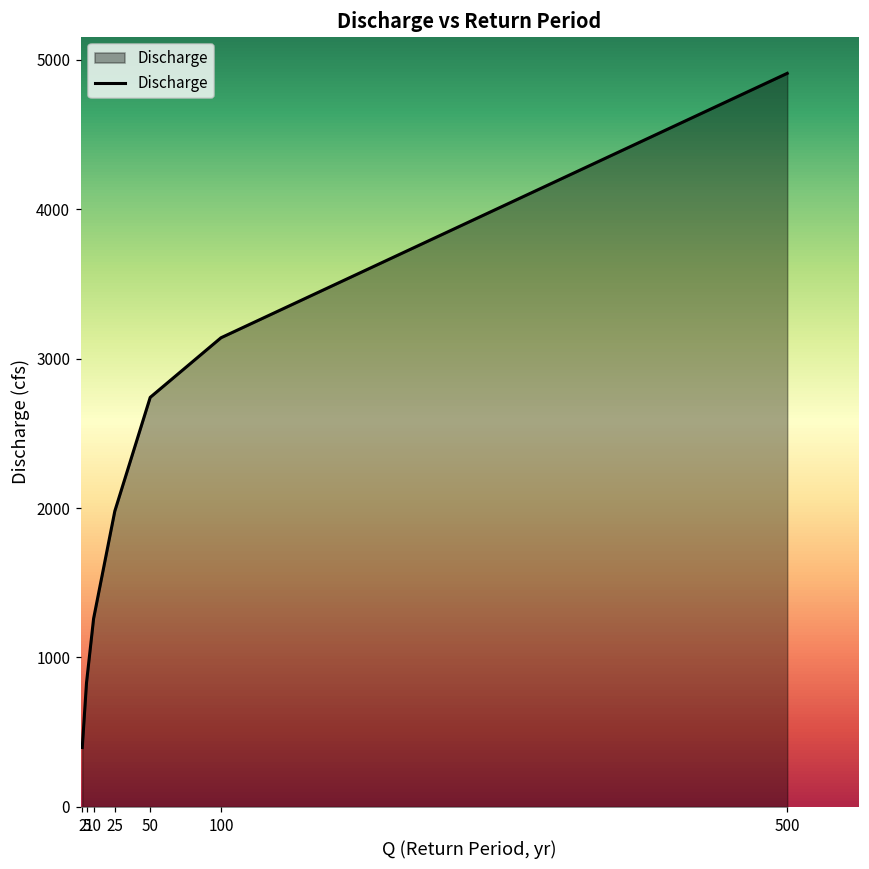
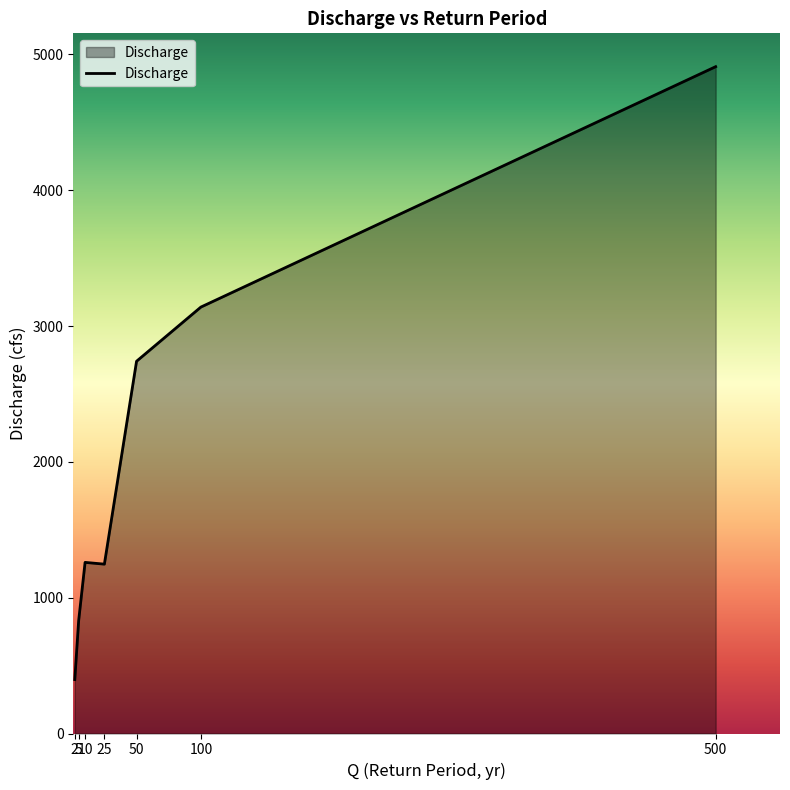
25: 1980 -> 1250
